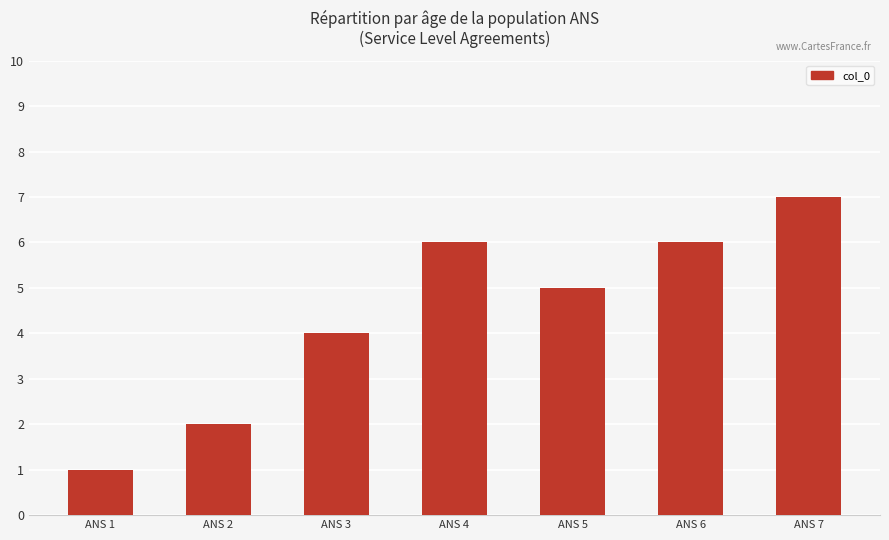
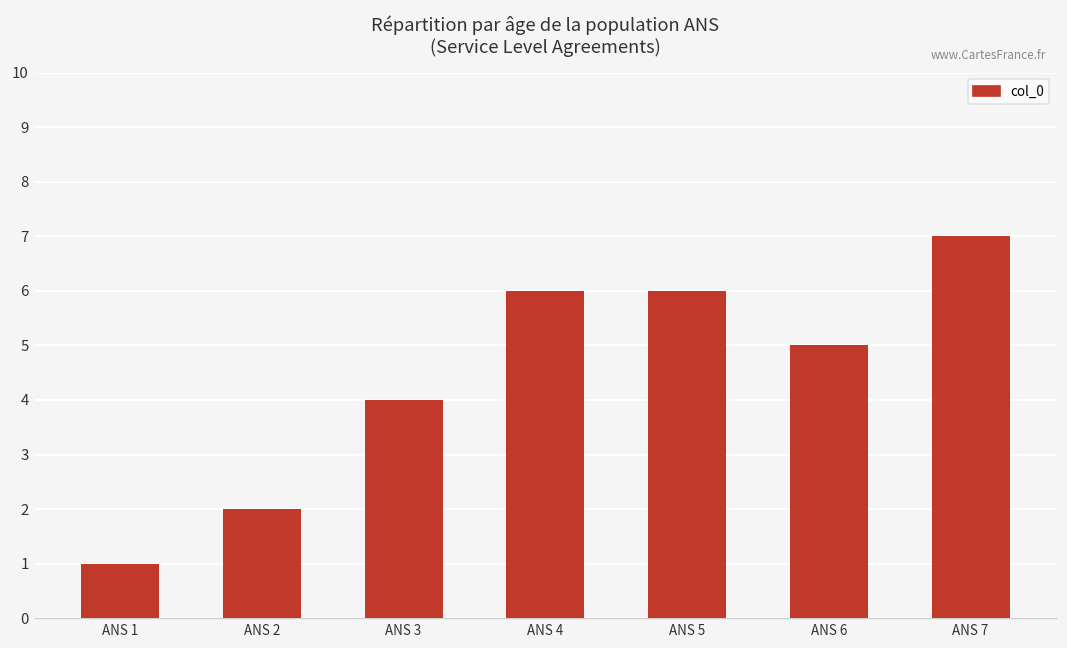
ANS 5: 5 -> 6
ANS 6: 6 -> 5
